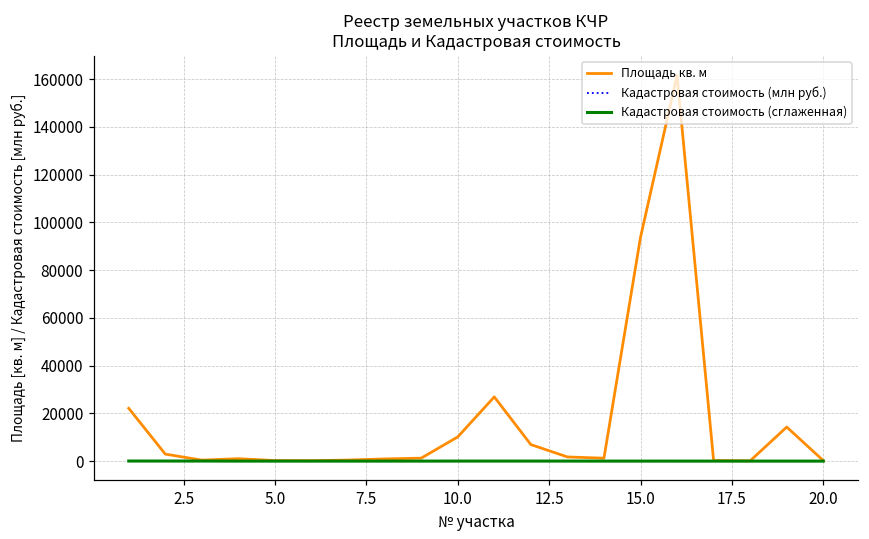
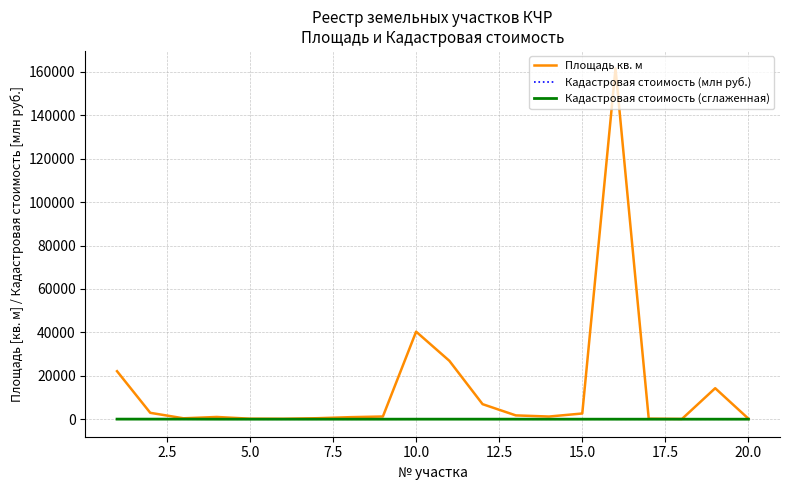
Площадь кв. м, 10.0: 10000 -> 40000
Площадь кв. м, 15.0: 94000 -> 3000
